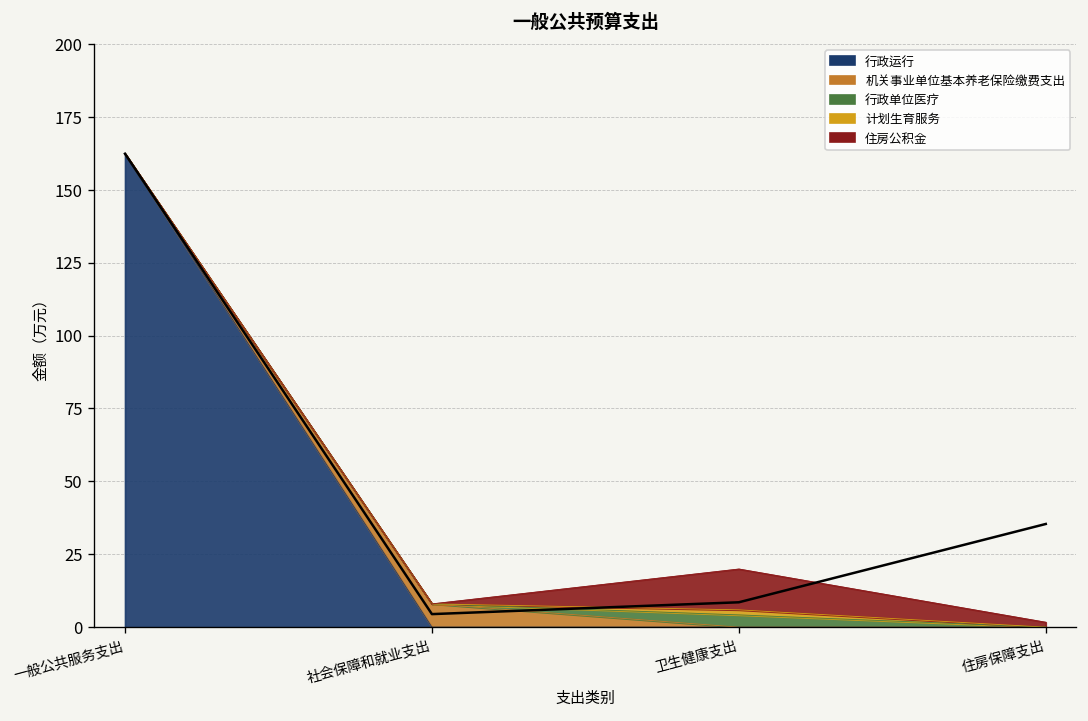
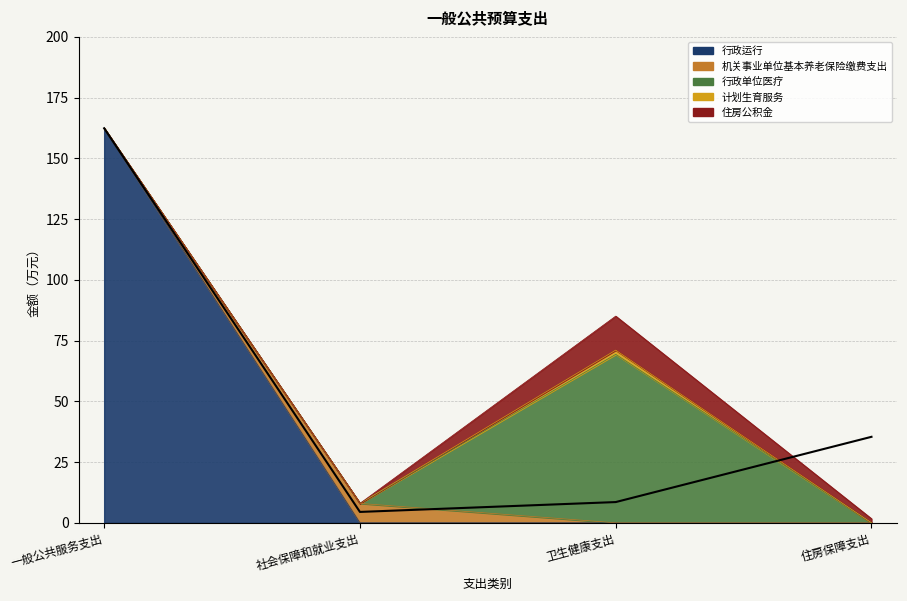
行政单位医疗, 卫生健康支出: 4 -> 69
